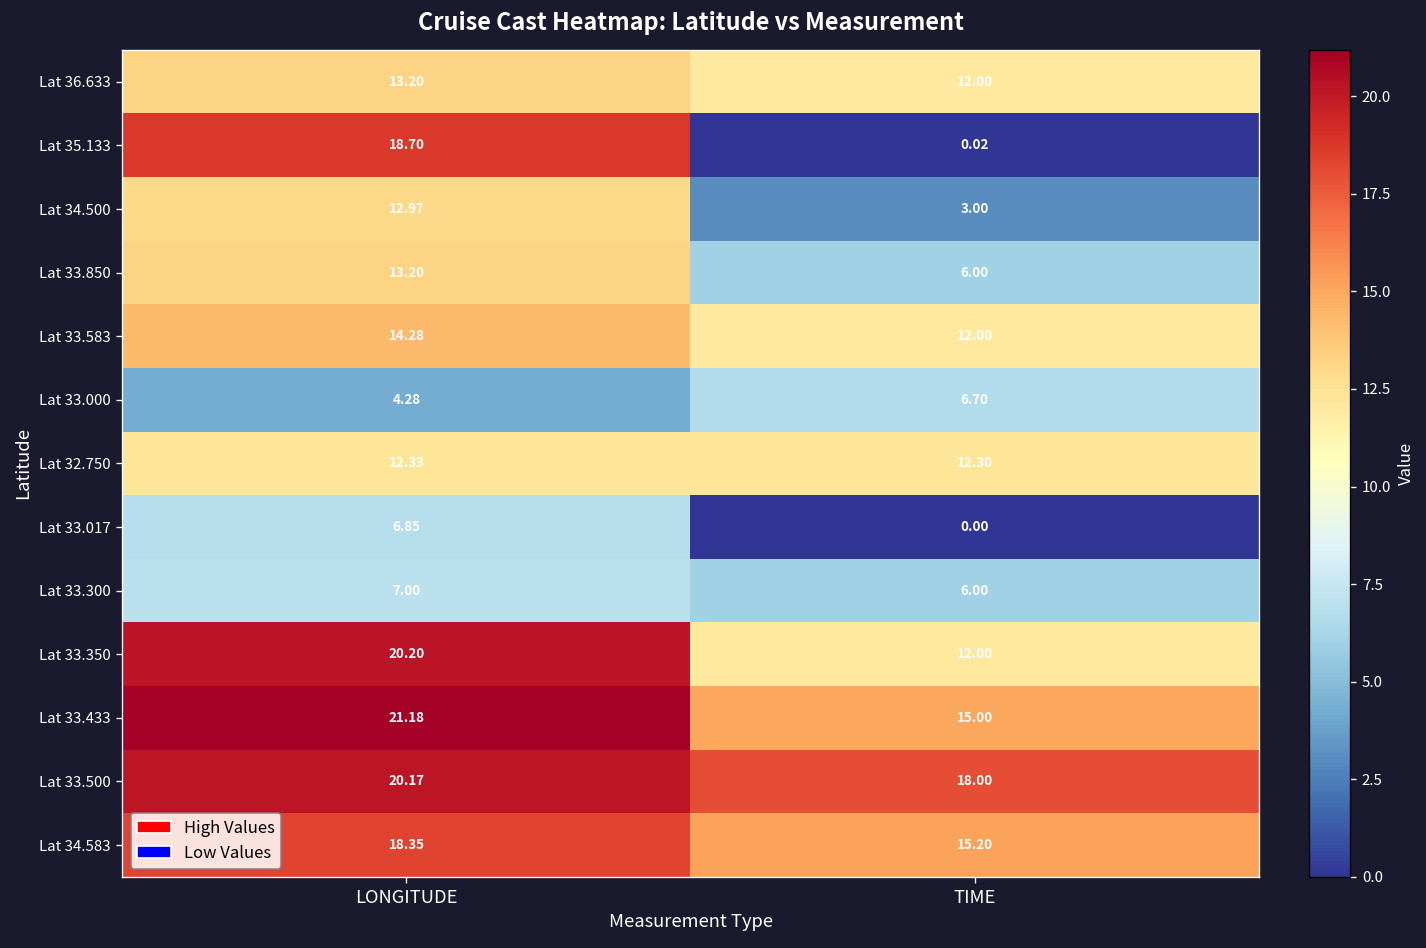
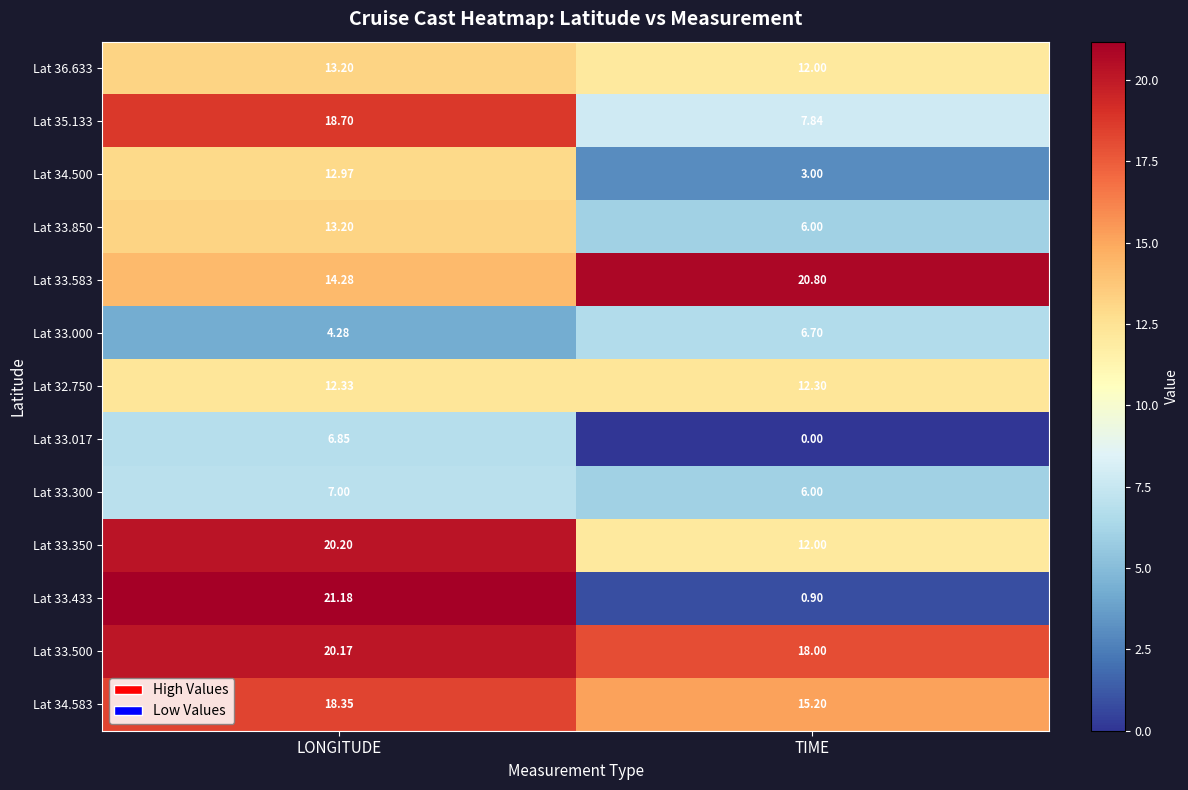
Lat 35.133, TIME: 0.02 -> 7.84
Lat 33.583, TIME: 12.00 -> 20.80
Lat 33.433, TIME: 15.00 -> 0.90
